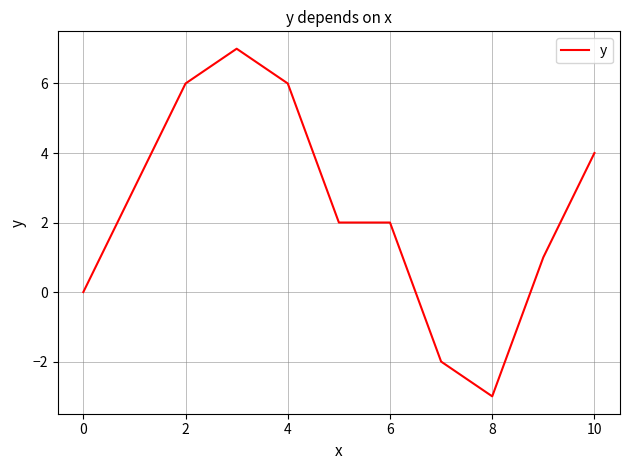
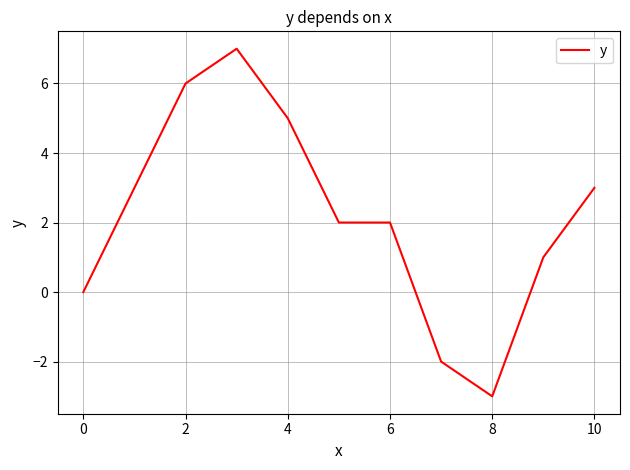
4: 6 -> 5
10: 4 -> 3
